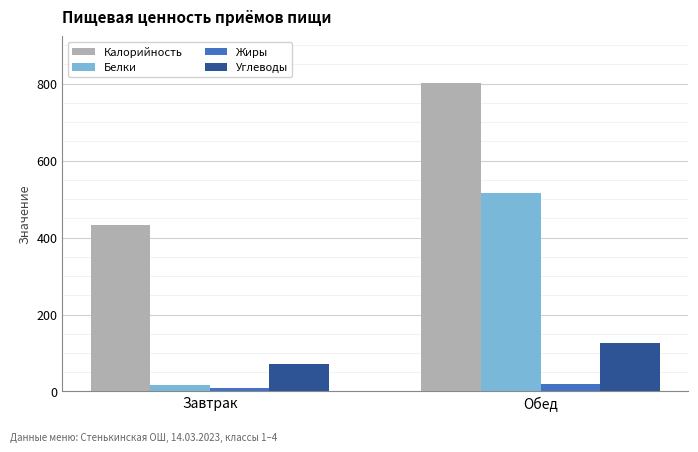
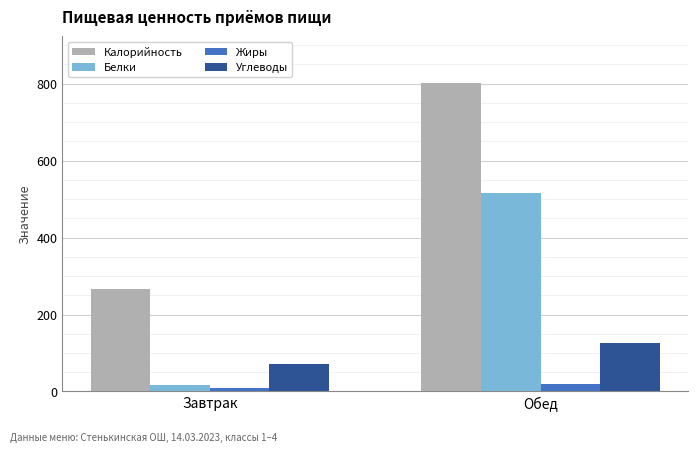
Калорийность, Завтрак: 430 -> 270
